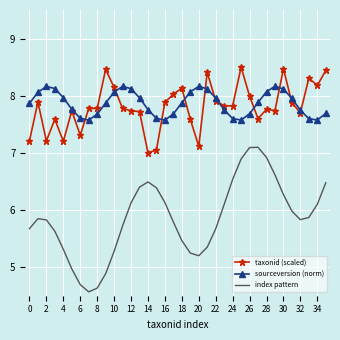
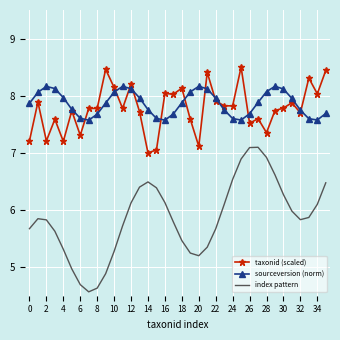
taxonid (scaled), 12: 7.7 -> 8.2
taxonid (scaled), 16: 7.9 -> 8.0
taxonid (scaled), 26: 8.0 -> 7.5
taxonid (scaled), 28: 7.8 -> 7.4
taxonid (scaled), 30: 8.5 -> 7.8
taxonid (scaled), 34: 8.2 -> 8.0
